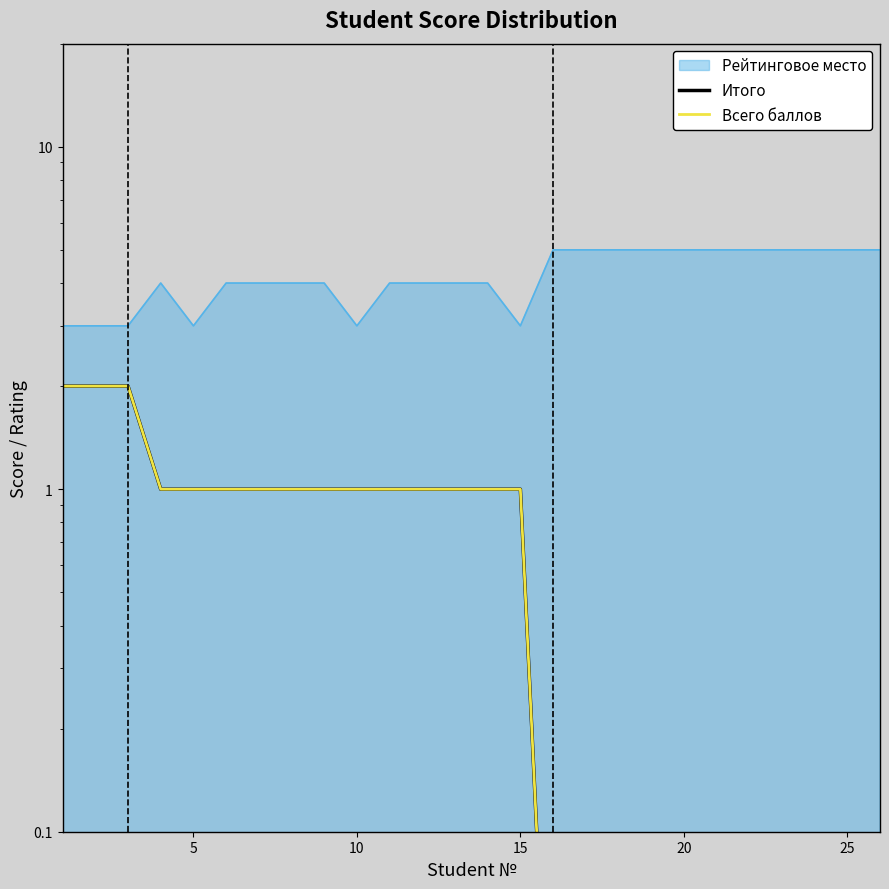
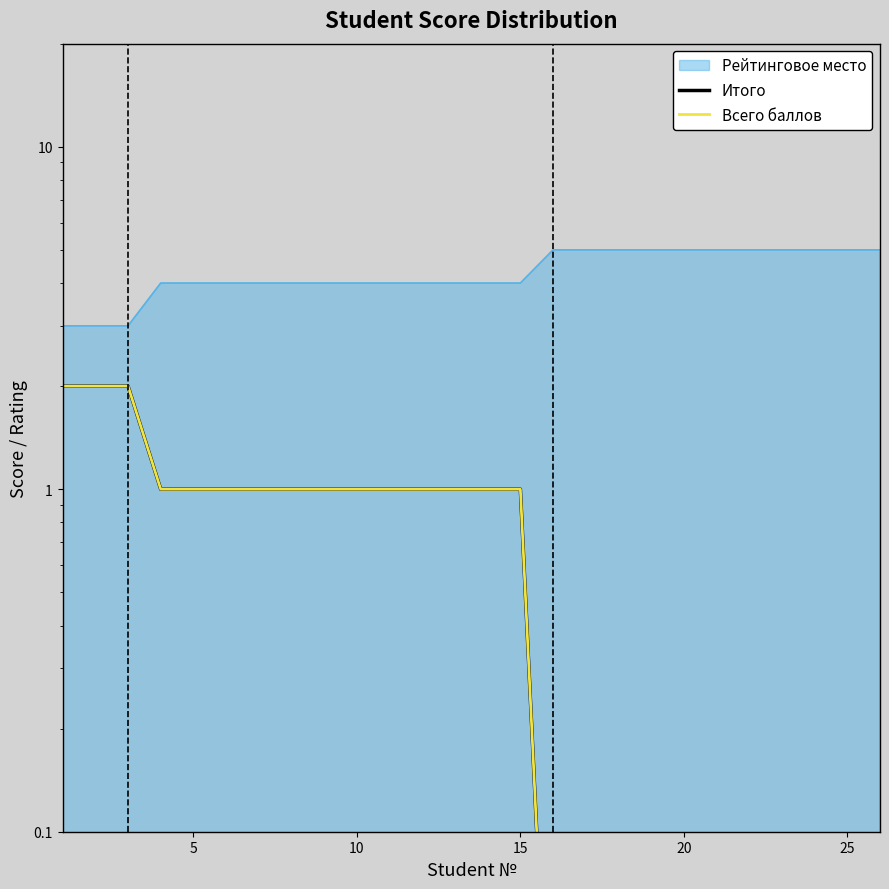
Рейтинговое место, 5: 3 -> 4
Рейтинговое место, 10: 3 -> 4
Рейтинговое место, 15: 3 -> 4
